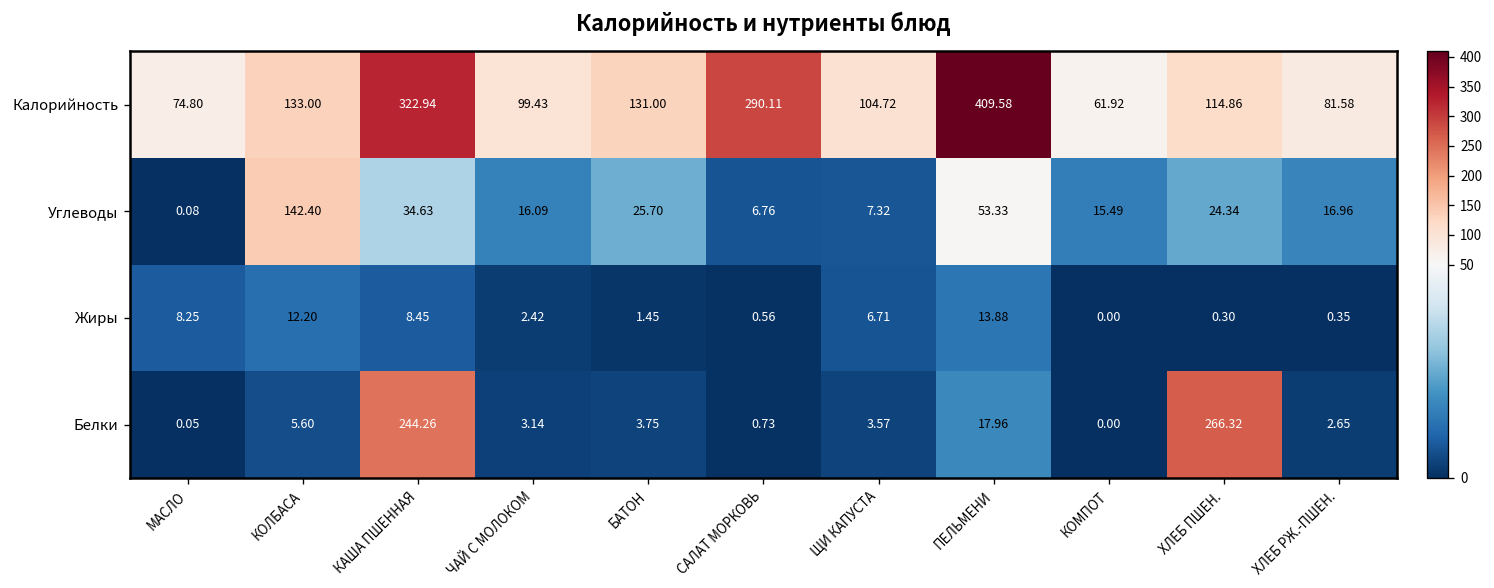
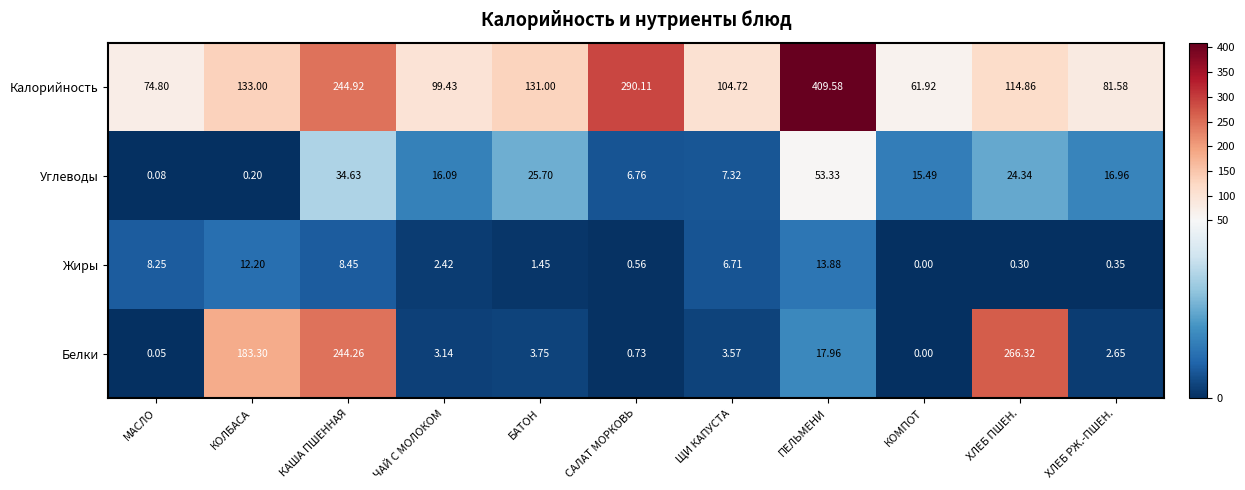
Калорийность, КАША ПШЕННАЯ: 322.94 -> 244.92
Углеводы, КОЛБАСА: 142.40 -> 0.20
Белки, КОЛБАСА: 5.60 -> 183.30
